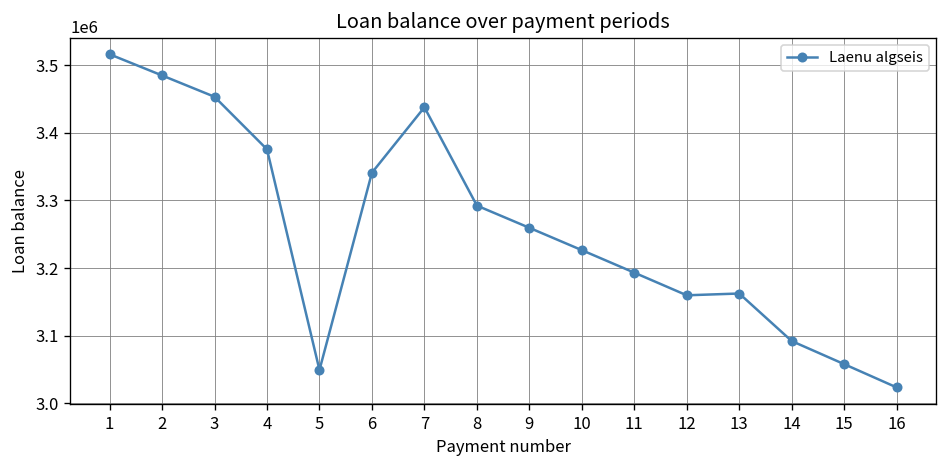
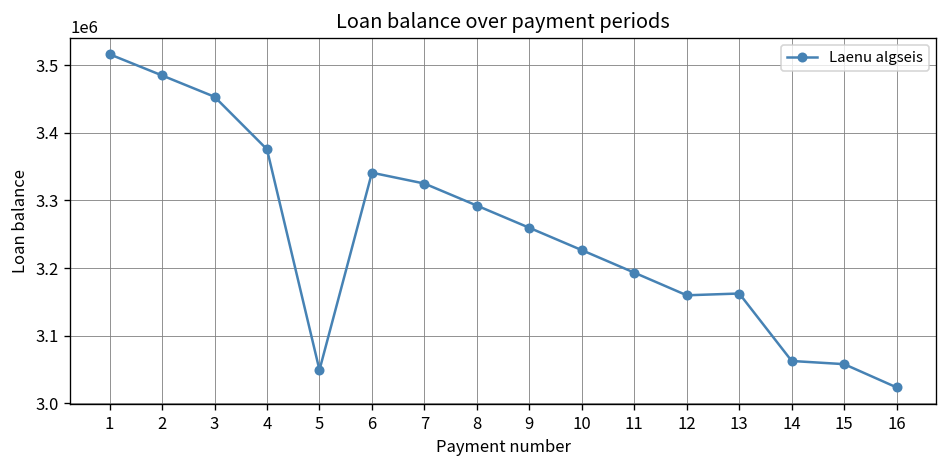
7: 3440000 -> 3330000
14: 3090000 -> 3060000
